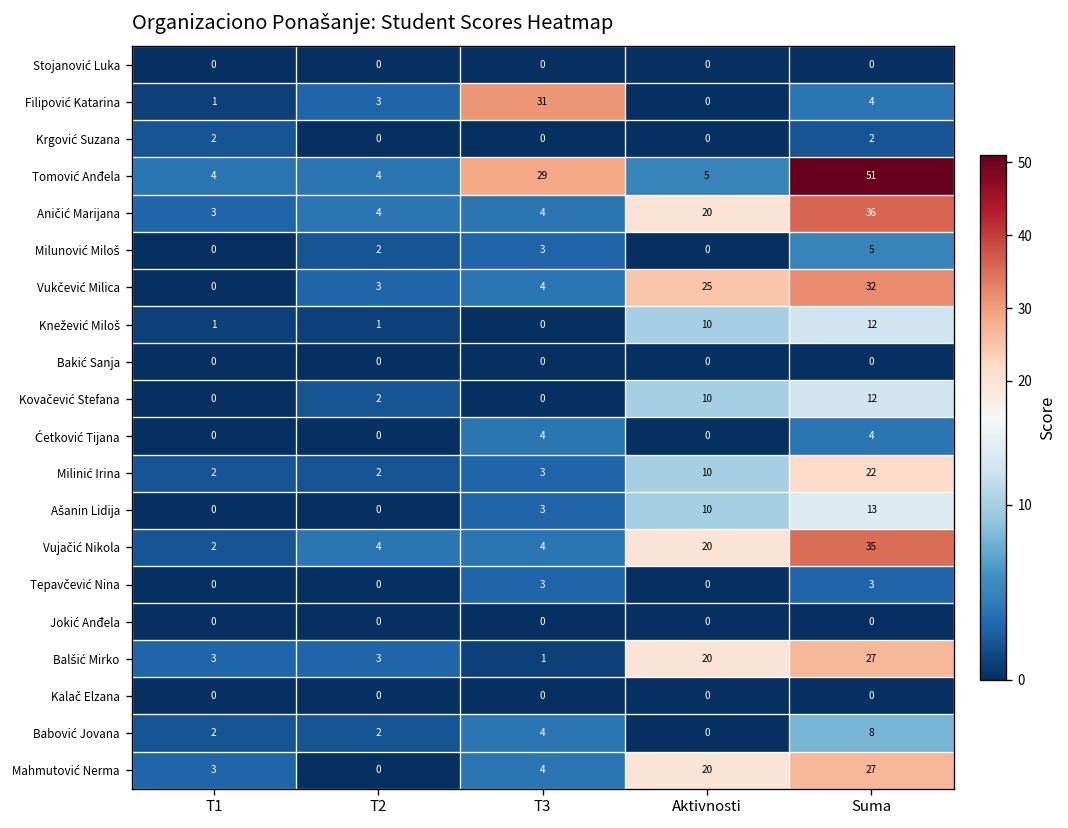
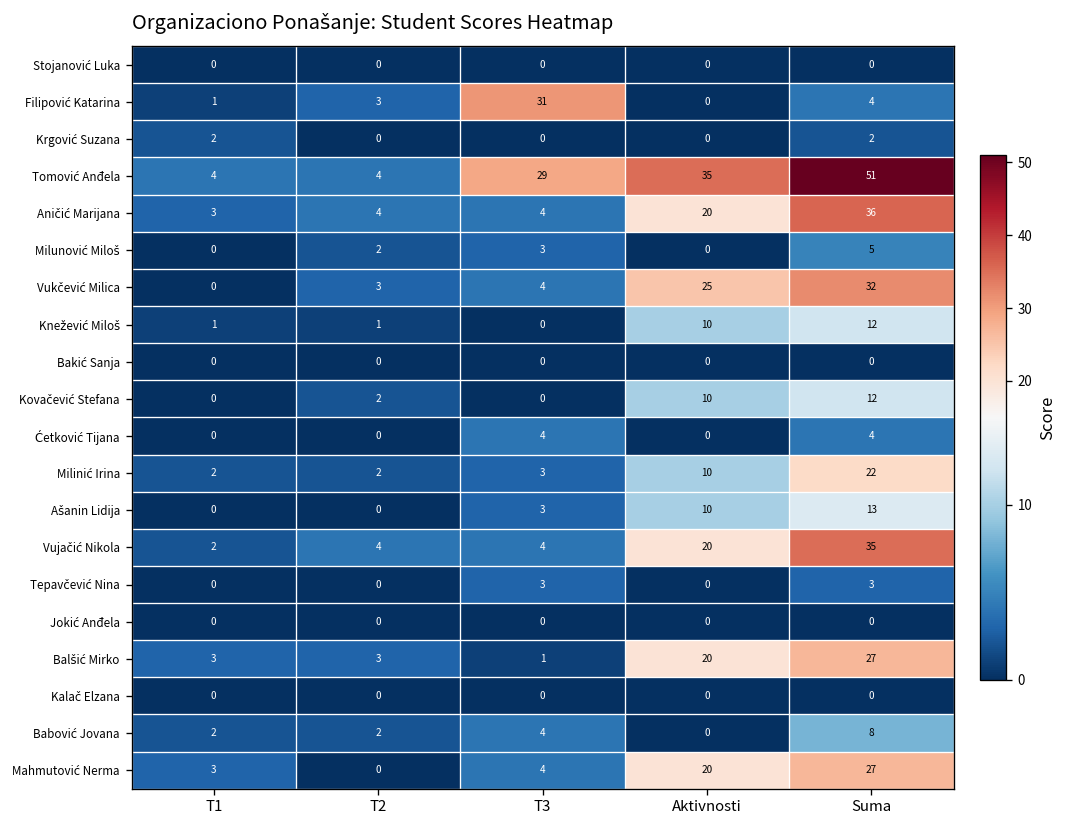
Tomović Anđela, Aktivnosti: 5 -> 35
